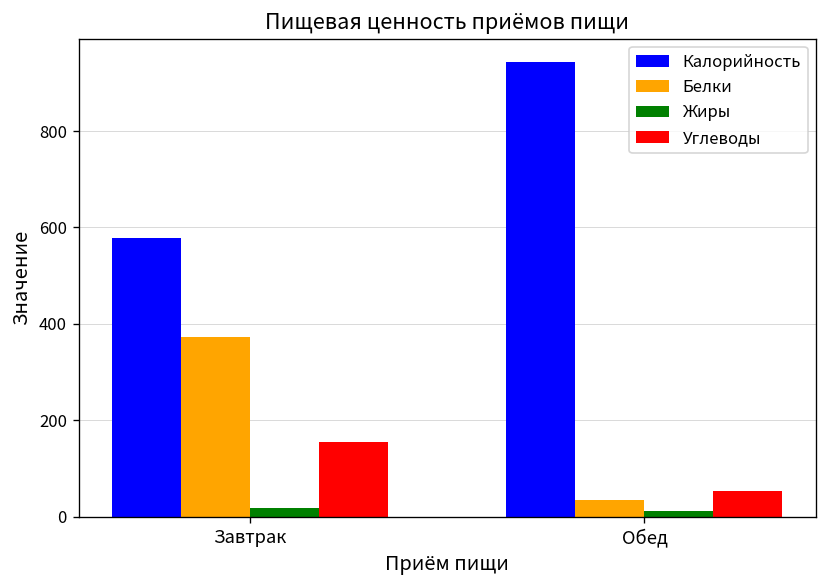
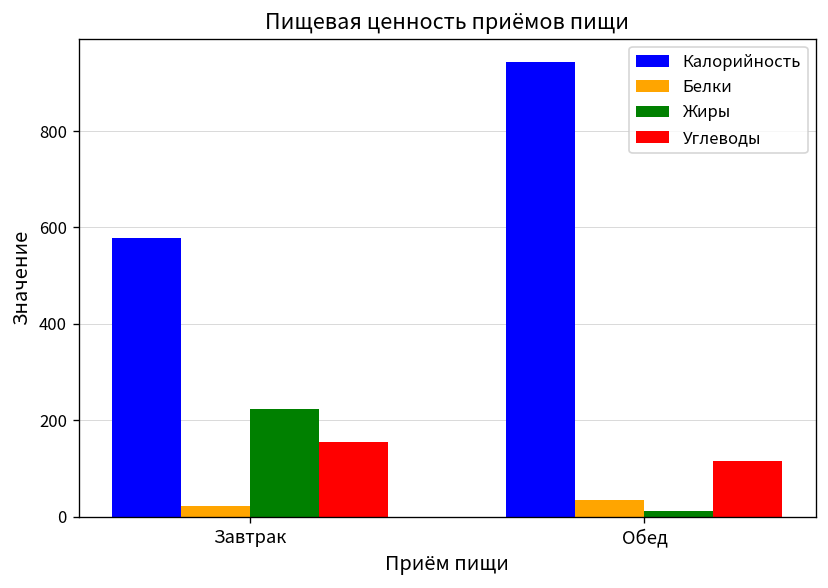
Белки, Завтрак: 370 -> 20
Жиры, Завтрак: 20 -> 220
Углеводы, Обед: 50 -> 120
